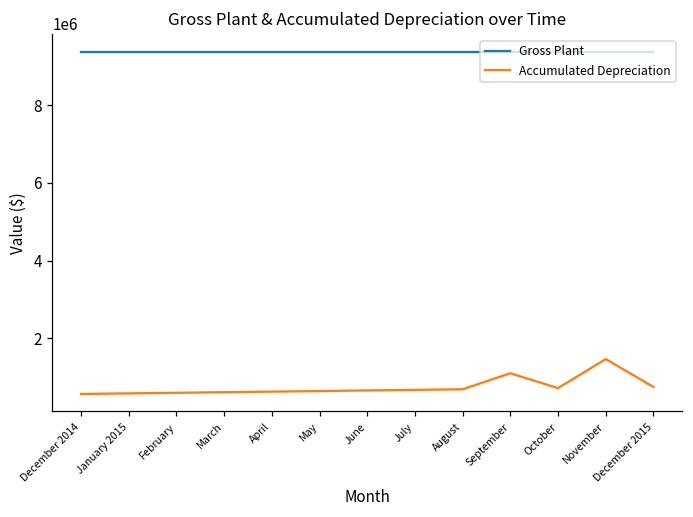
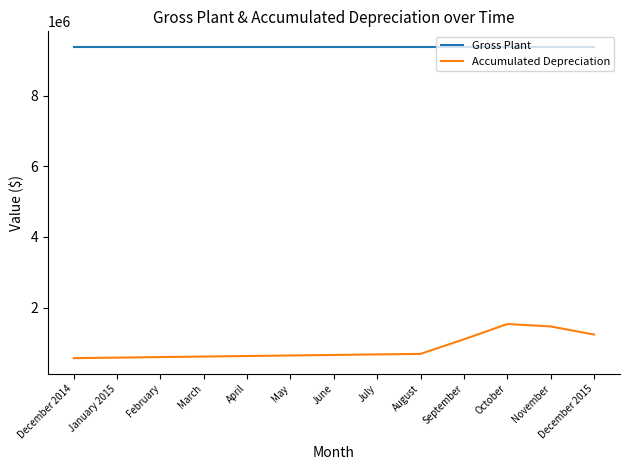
Accumulated Depreciation, October: 700000 -> 1500000
Accumulated Depreciation, December 2015: 700000 -> 1200000
